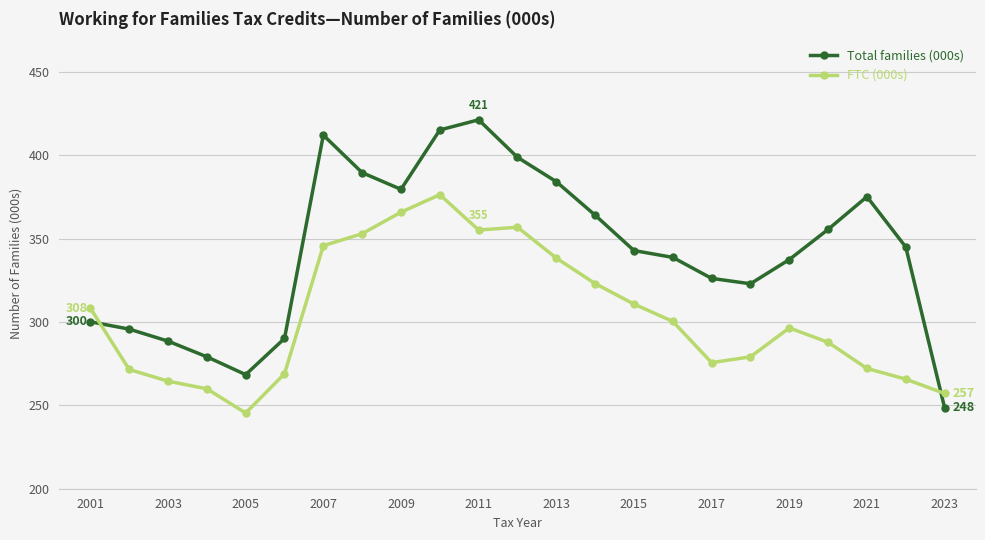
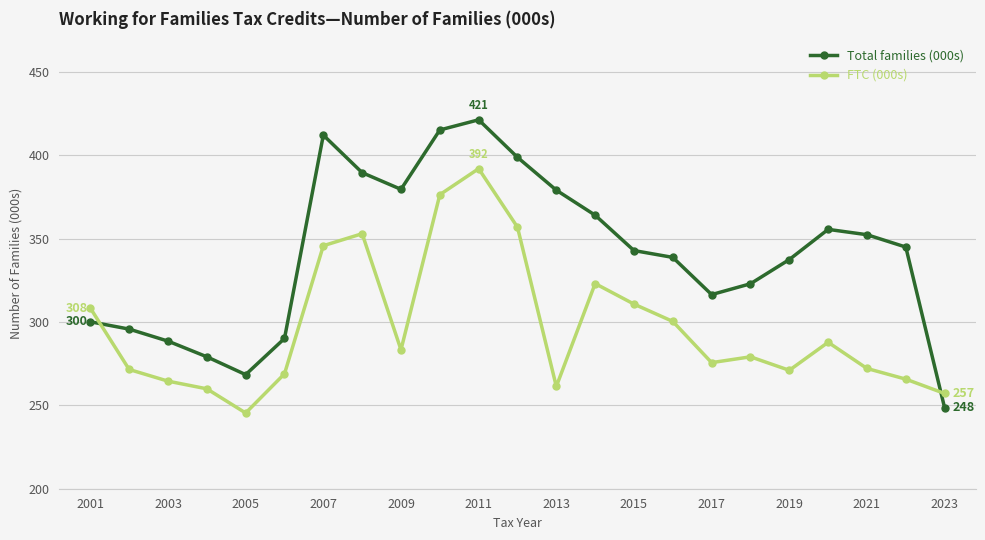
FTC (000s), 2009: 366 -> 283
FTC (000s), 2011: 355 -> 392
Total families (000s), 2013: 384 -> 379
FTC (000s), 2013: 338 -> 261
Total families (000s), 2017: 326 -> 316
FTC (000s), 2019: 296 -> 271
Total families (000s), 2021: 375 -> 352
